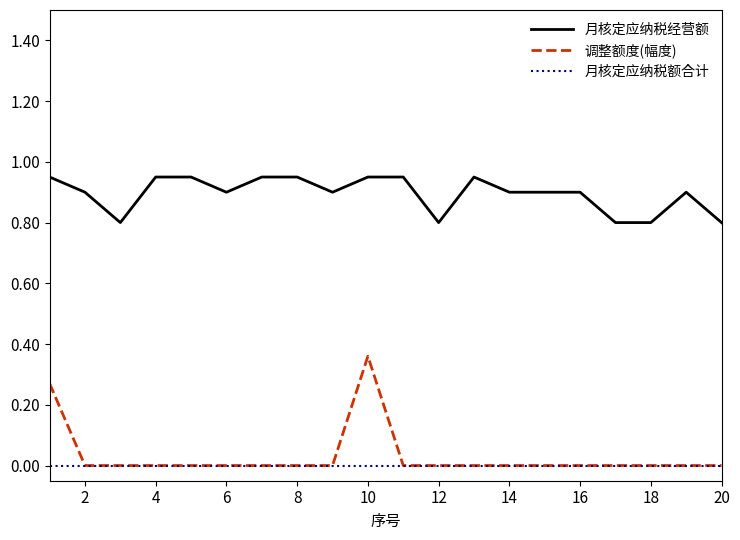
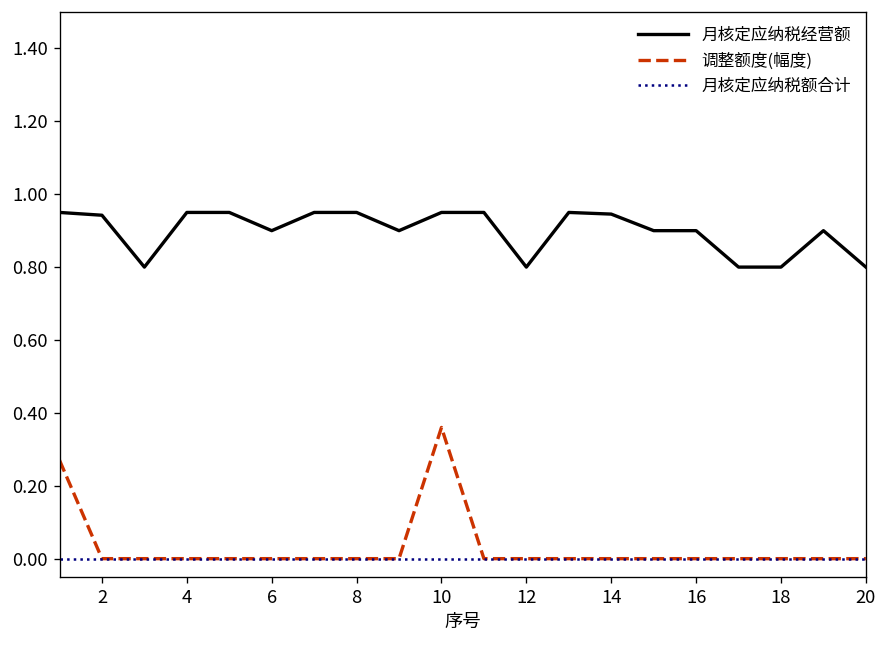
月核定应纳税经营额, 2: 0.90 -> 0.94
月核定应纳税经营额, 14: 0.90 -> 0.95
